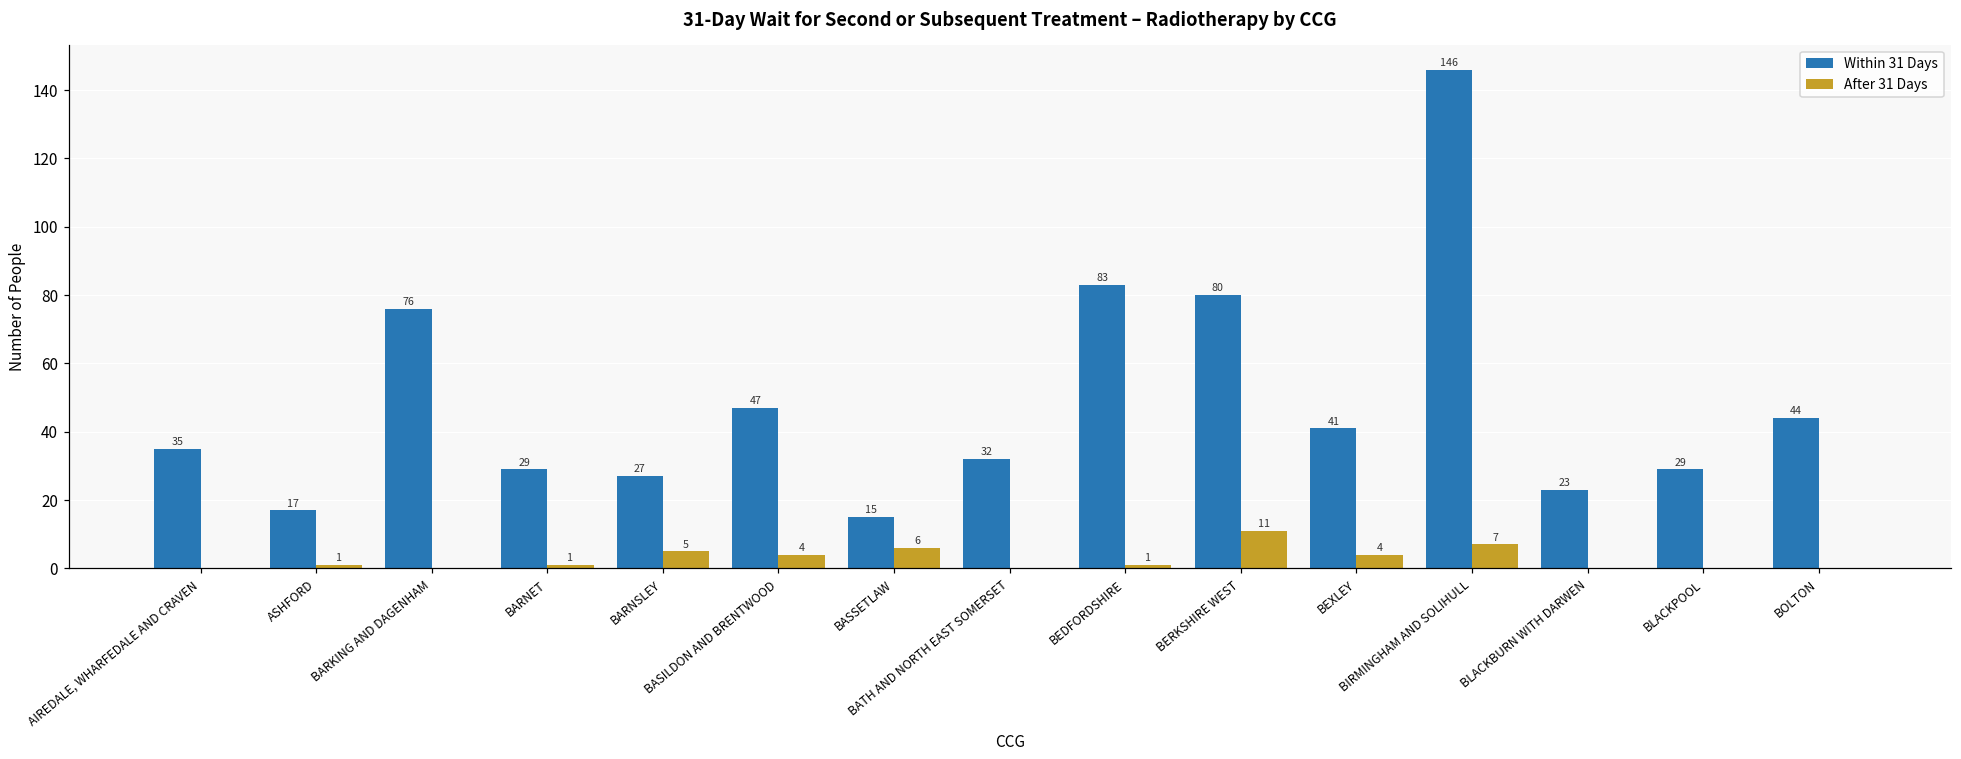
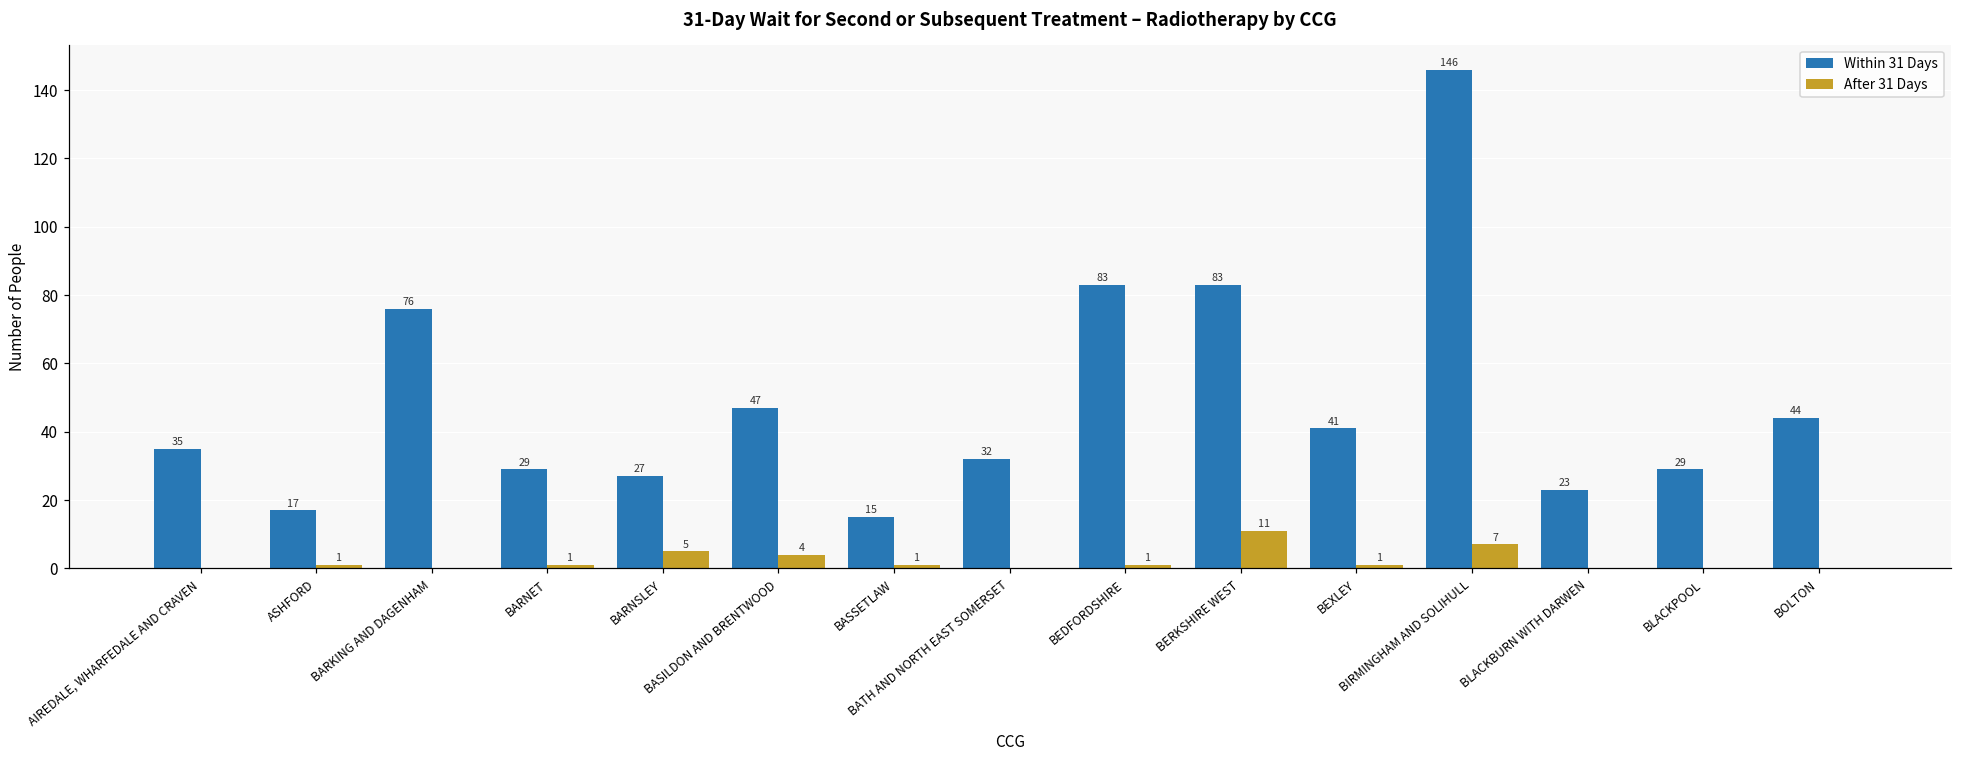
After 31 Days, BASSETLAW: 6 -> 1
Within 31 Days, BERKSHIRE WEST: 80 -> 83
After 31 Days, BEXLEY: 4 -> 1
